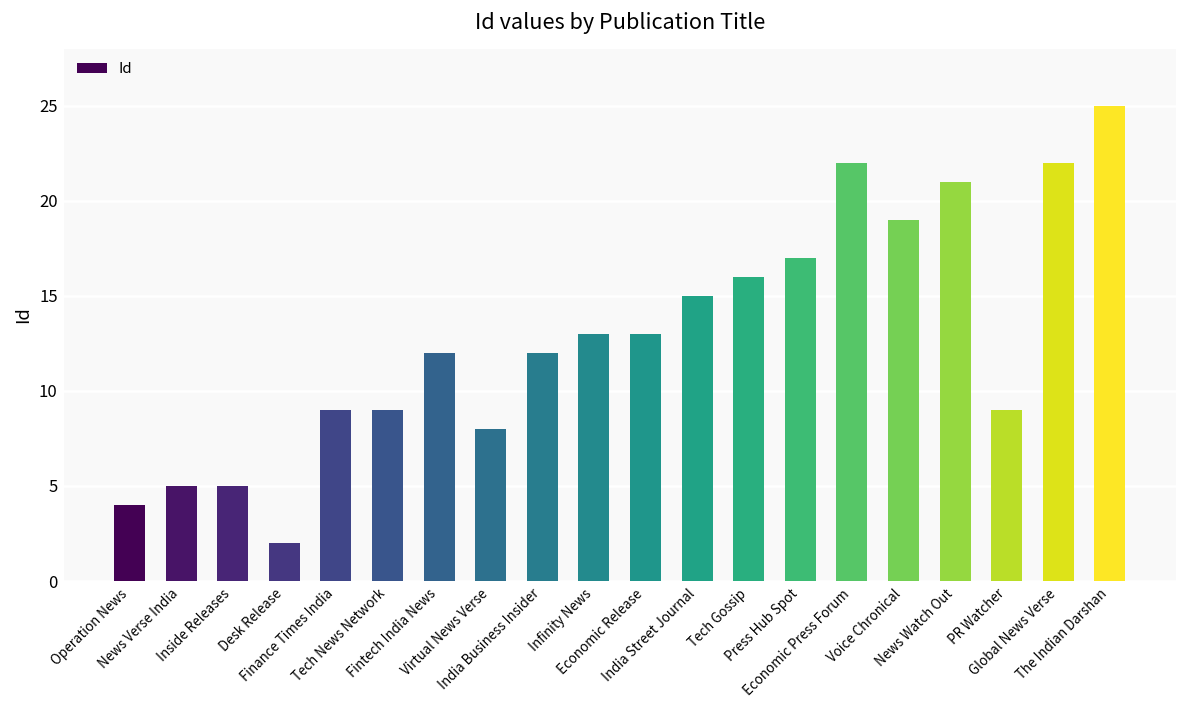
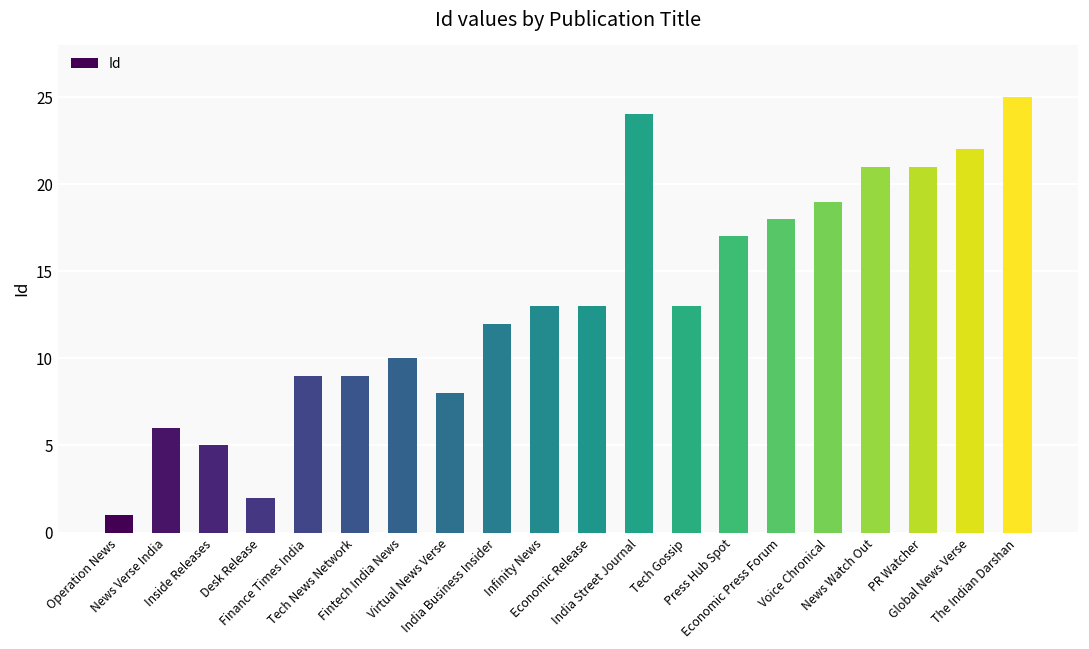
Operation News: 4 -> 1
News Verse India: 5 -> 6
Fintech India News: 12 -> 10
India Street Journal: 15 -> 24
Tech Gossip: 16 -> 13
Economic Press Forum: 22 -> 18
PR Watcher: 9 -> 21
